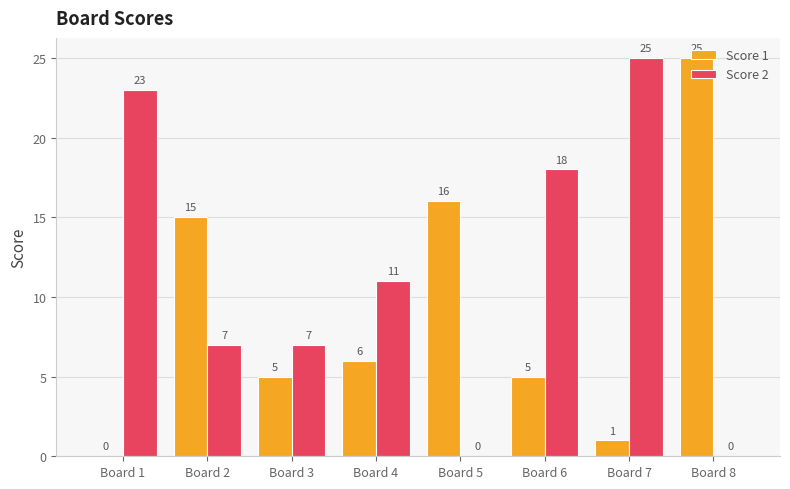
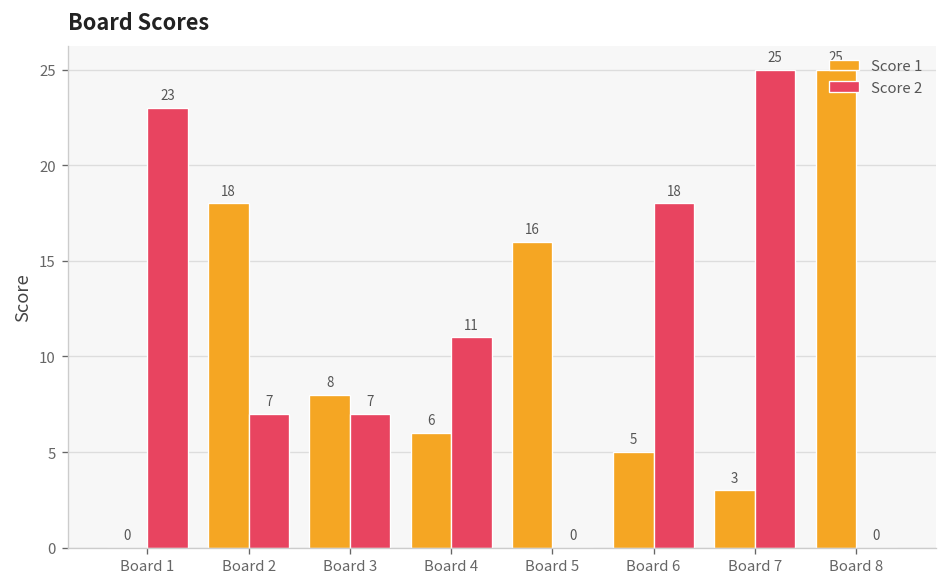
Score 1, Board 2: 15 -> 18
Score 1, Board 3: 5 -> 8
Score 1, Board 7: 1 -> 3
